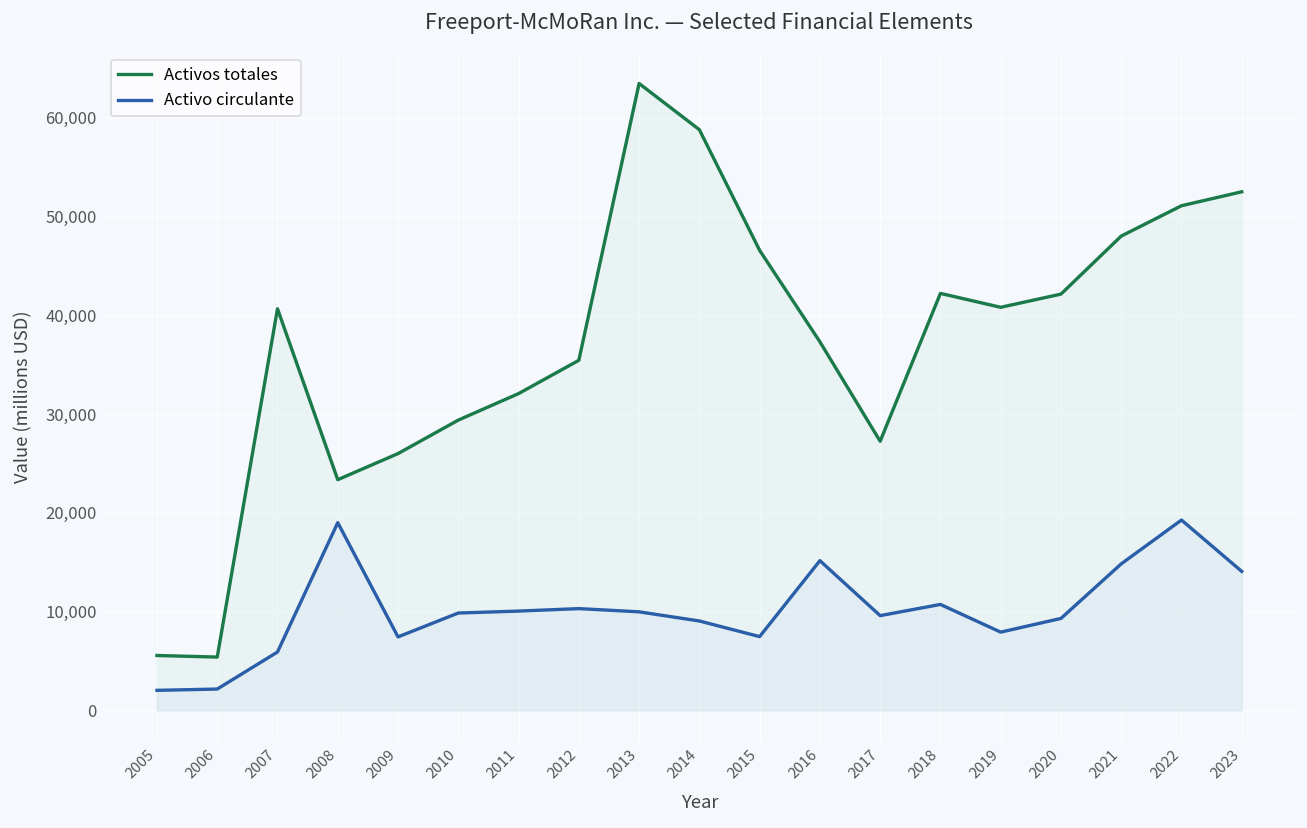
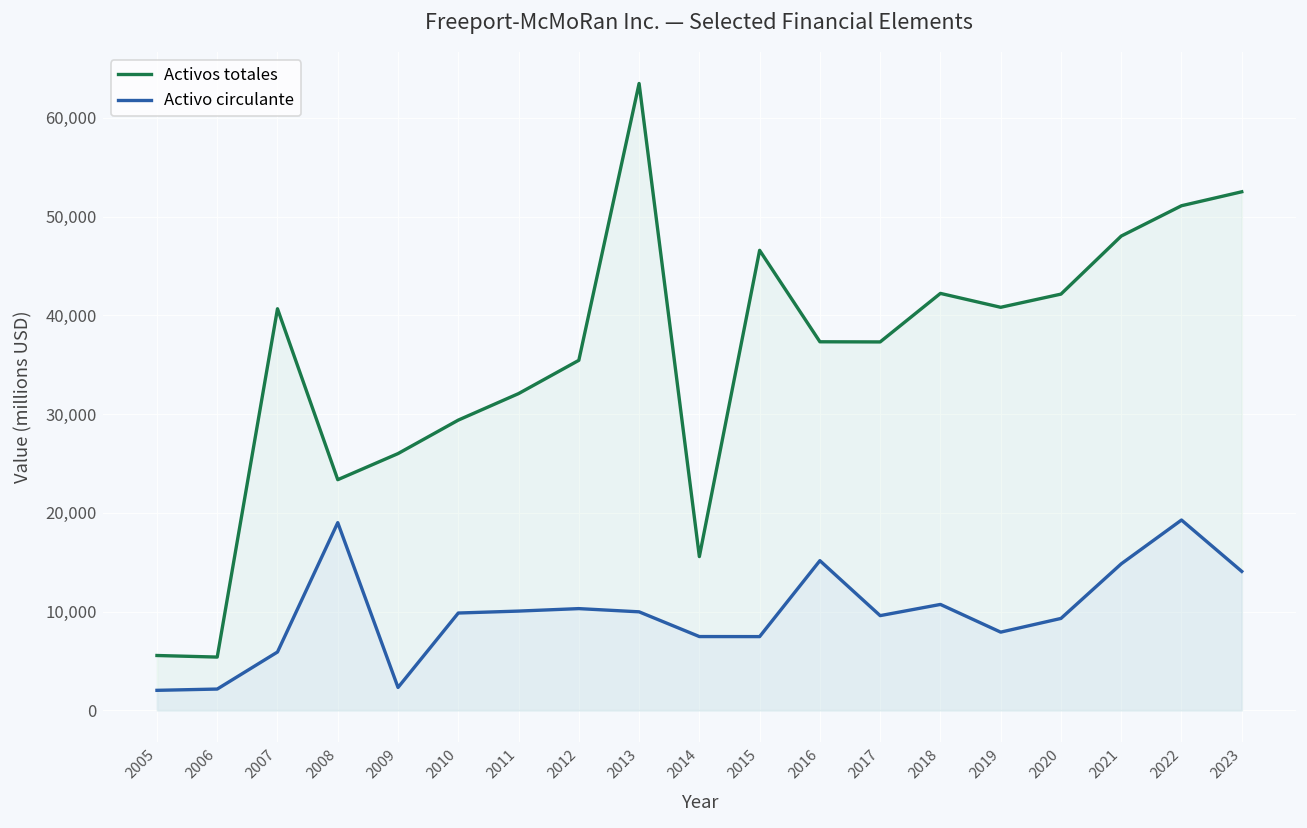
Activo circulante, 2009: 7,000 -> 2,000
Activos totales, 2014: 59,000 -> 16,000
Activo circulante, 2014: 9,000 -> 7,000
Activos totales, 2017: 27,000 -> 37,000
